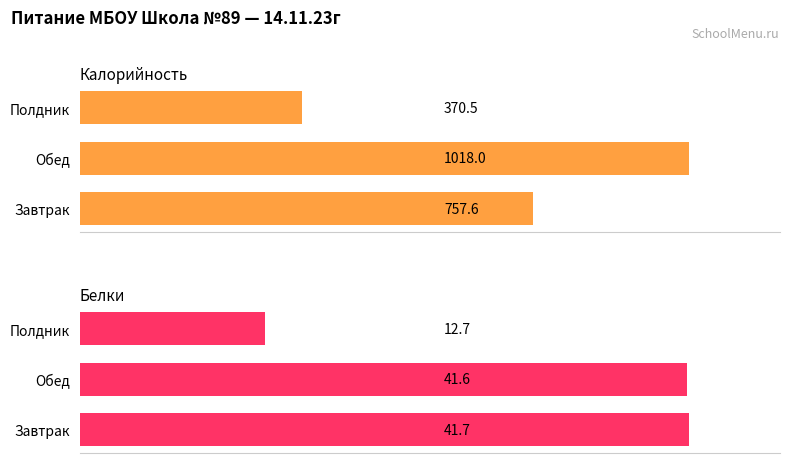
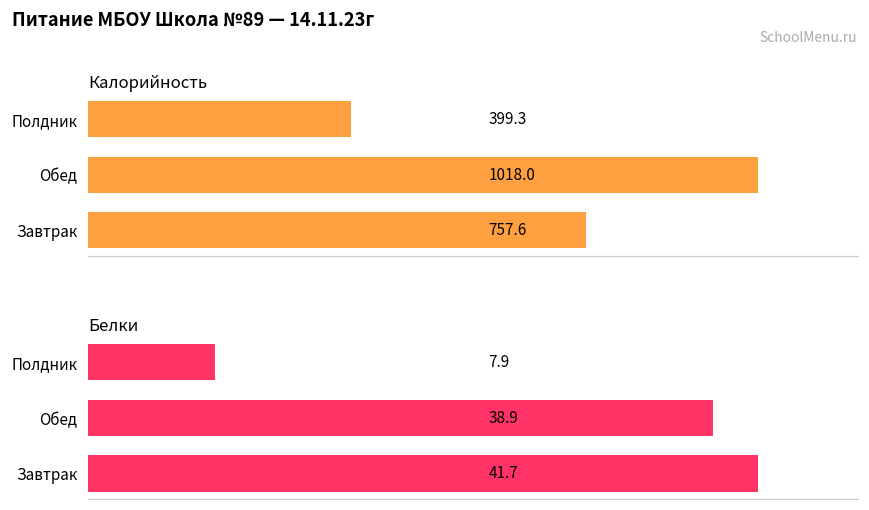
Калорийность, Полдник: 370.5 -> 399.3
Белки, Полдник: 12.7 -> 7.9
Белки, Обед: 41.6 -> 38.9
